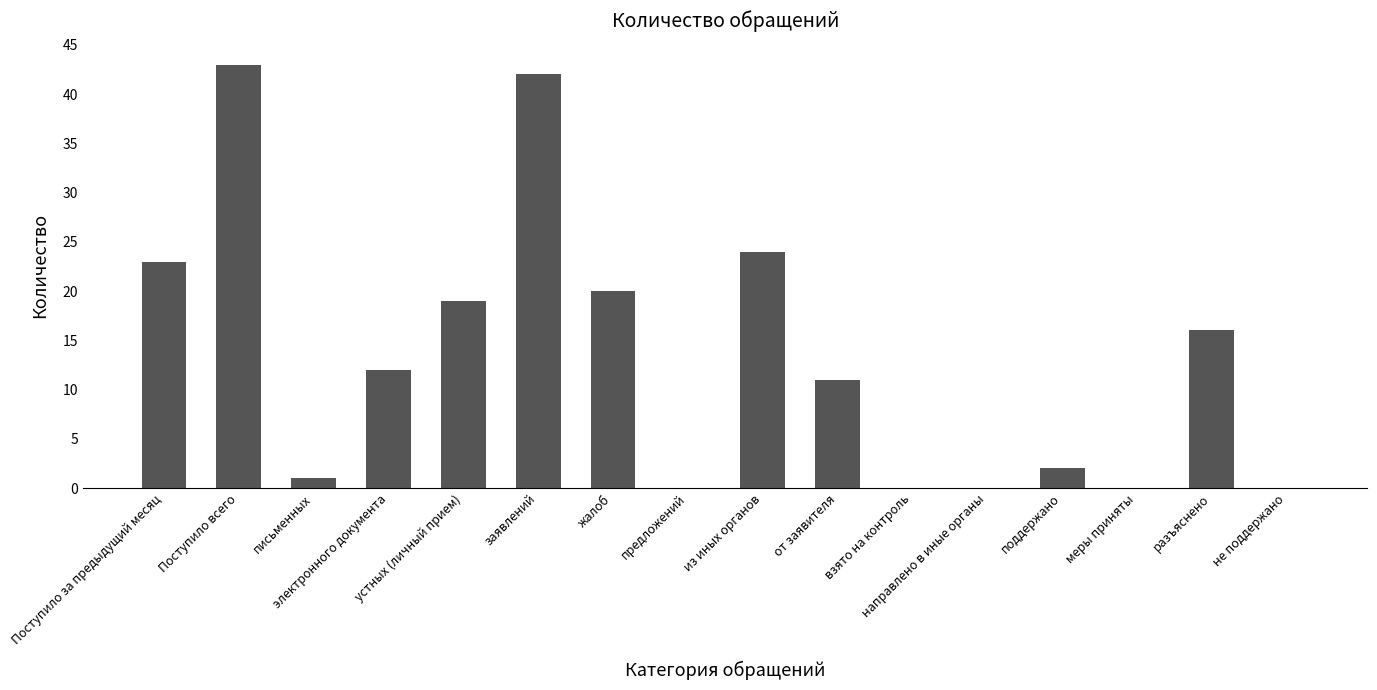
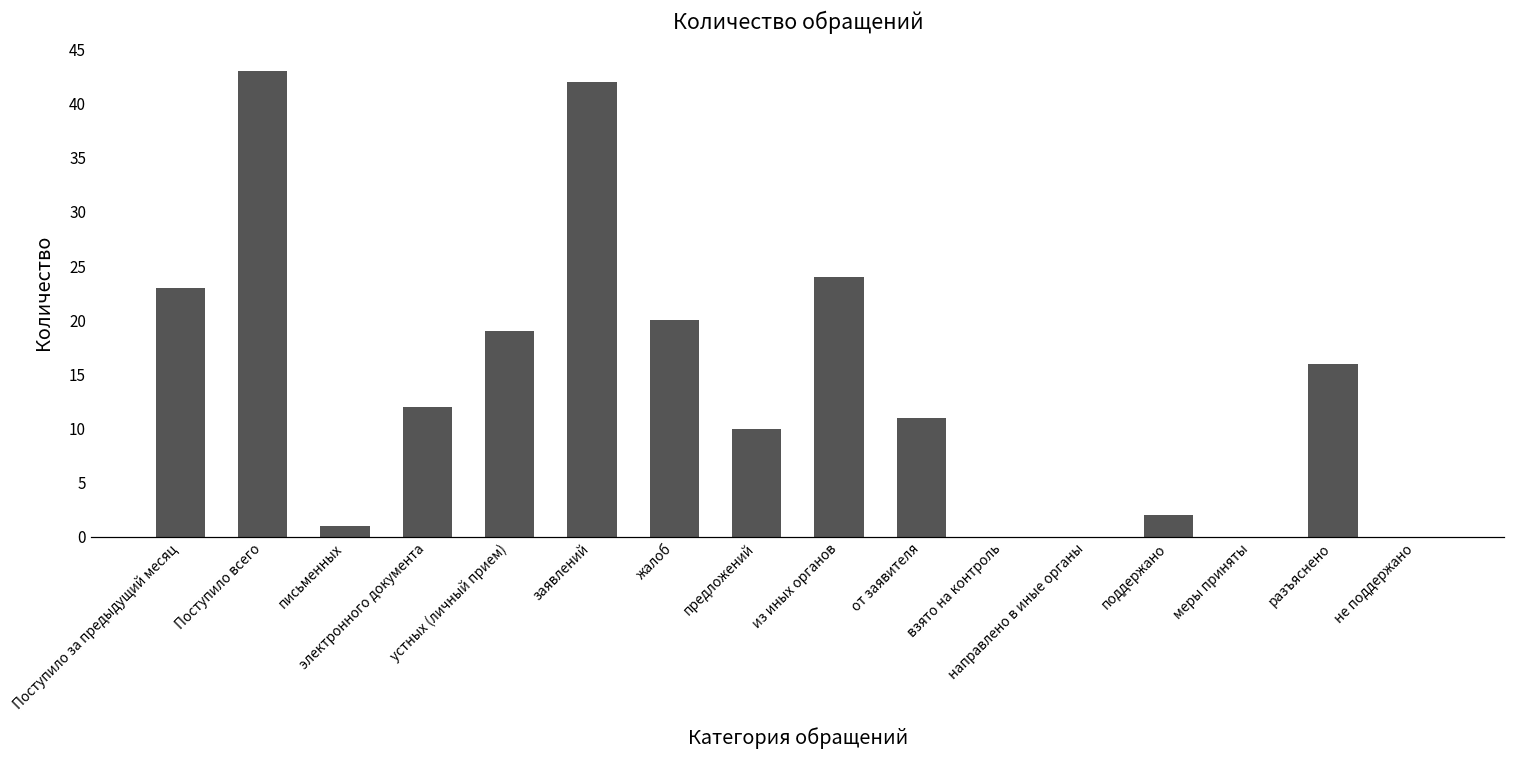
предложений: 0 -> 10
